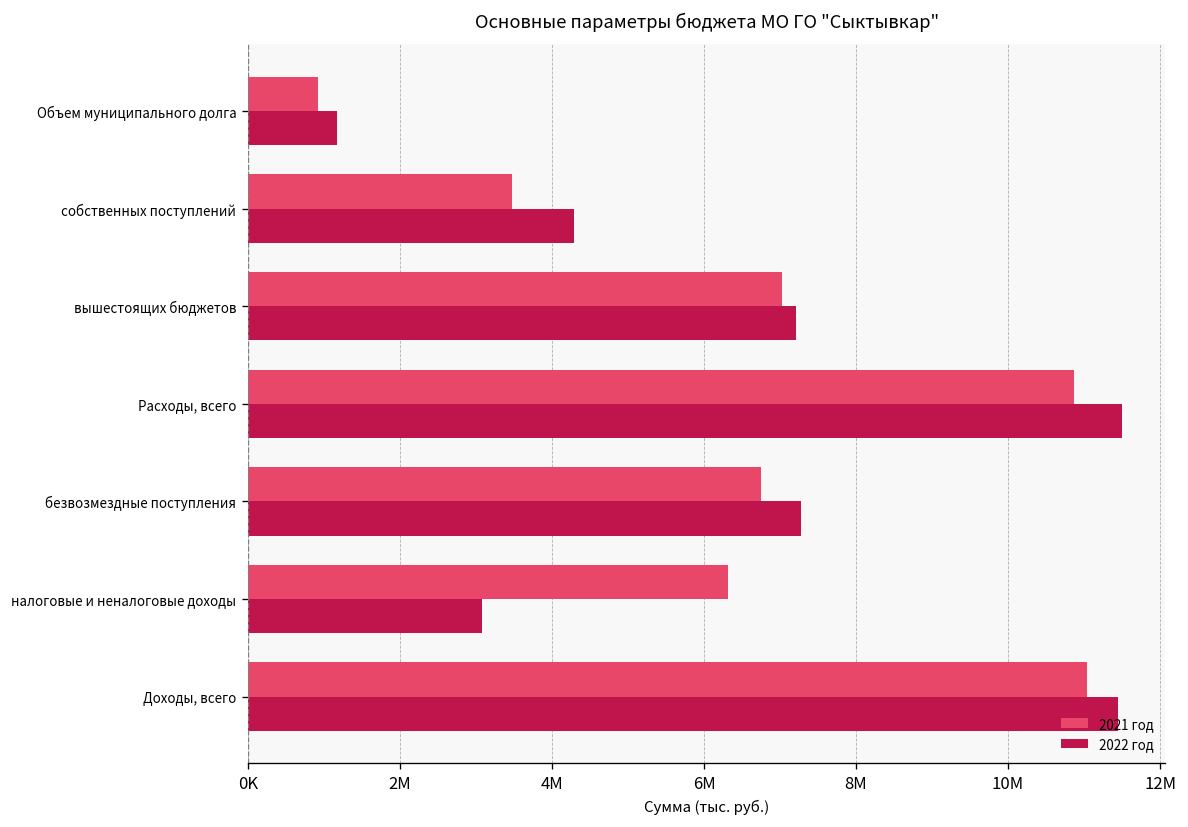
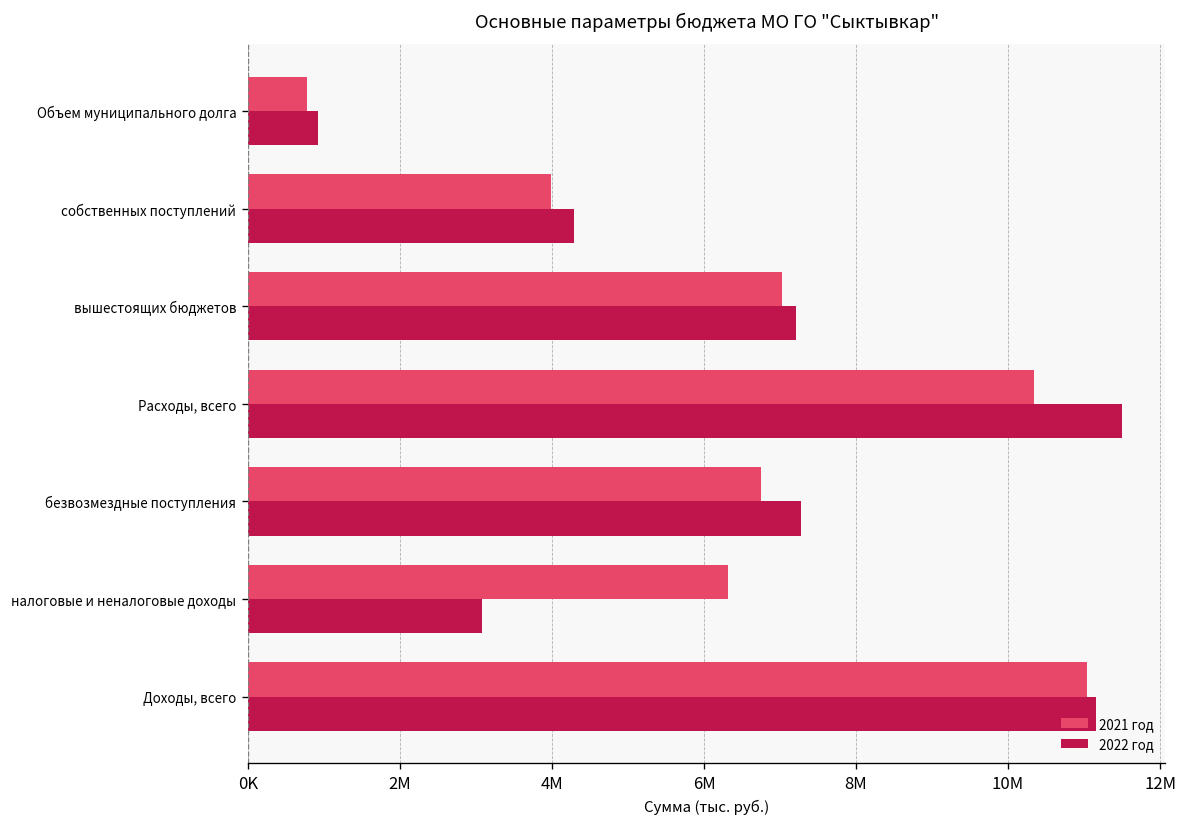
2021 год, Объем муниципального долга: 900000 -> 800000
2022 год, Объем муниципального долга: 1200000 -> 900000
2021 год, собственных поступлений: 3500000 -> 4000000
2021 год, Расходы, всего: 10900000 -> 10300000
2022 год, Доходы, всего: 11500000 -> 11200000
